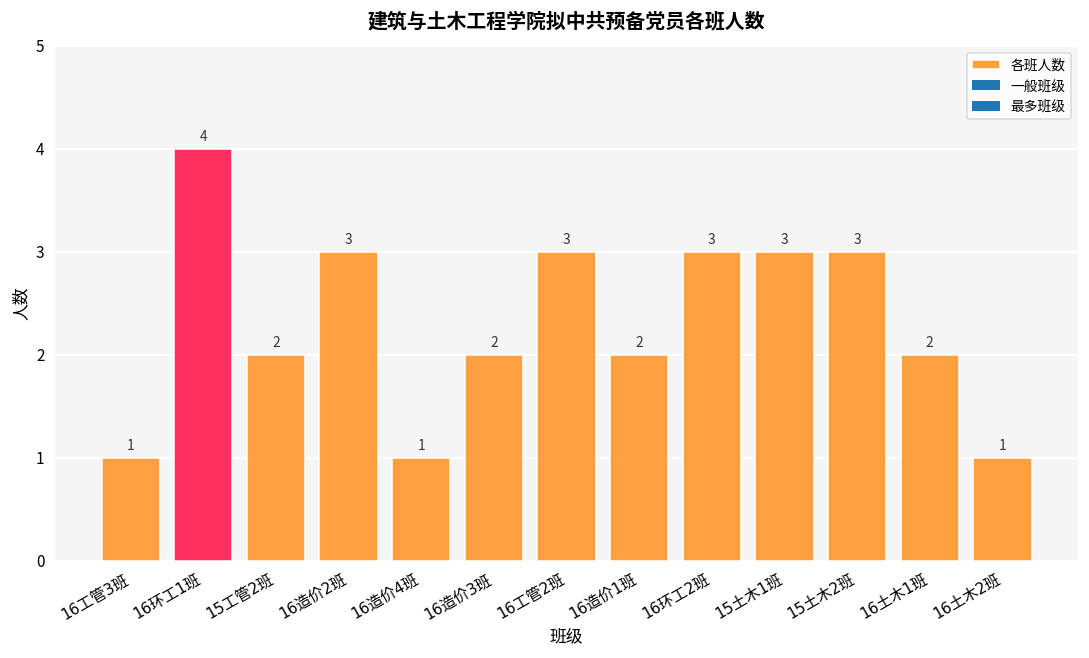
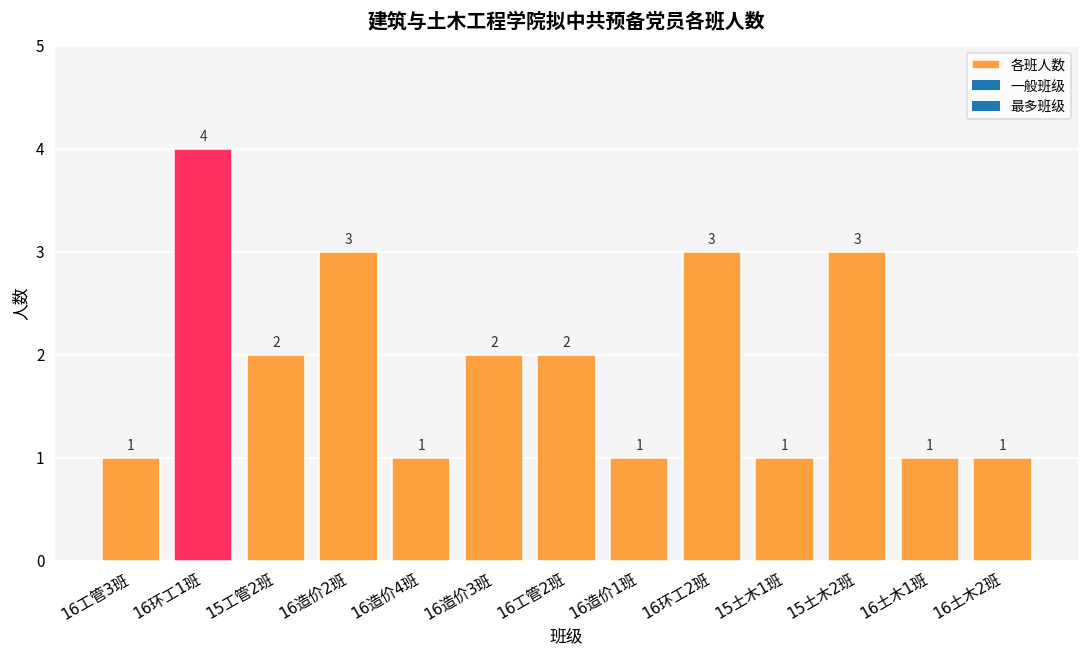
16工管2班: 3 -> 2
16造价1班: 2 -> 1
15土木1班: 3 -> 1
16土木1班: 2 -> 1
